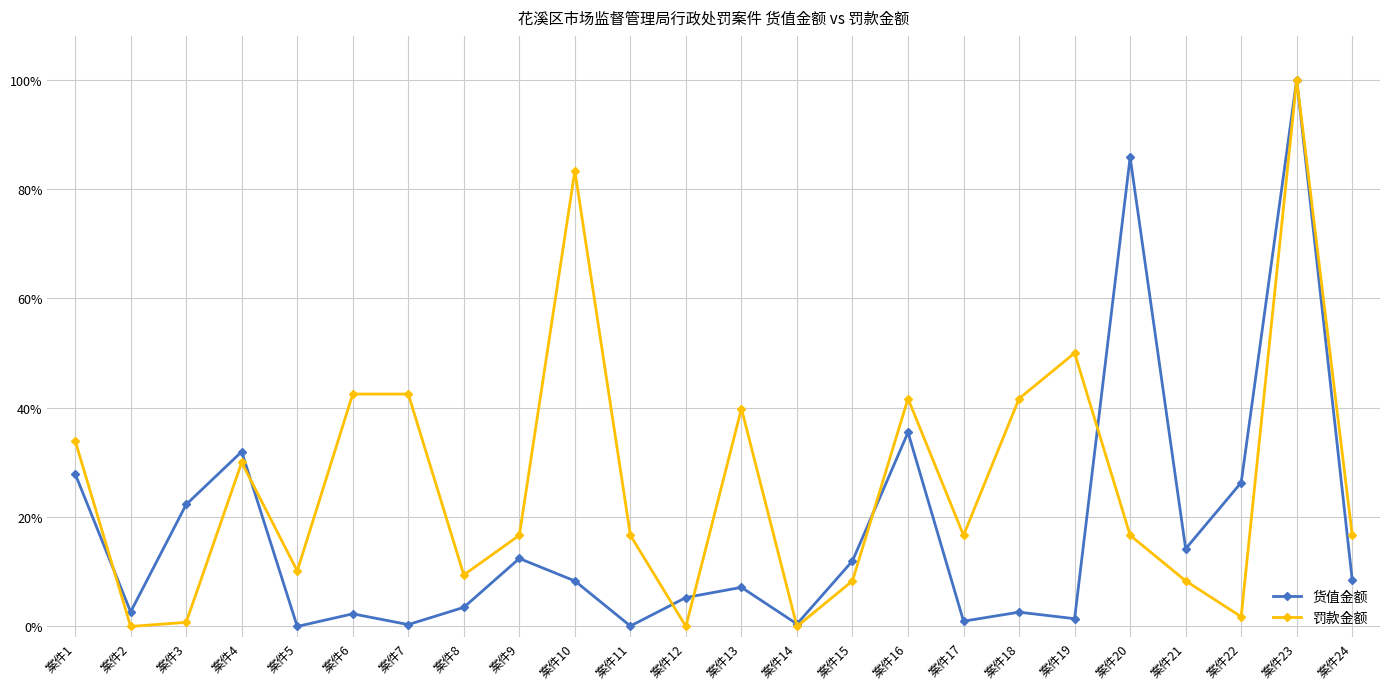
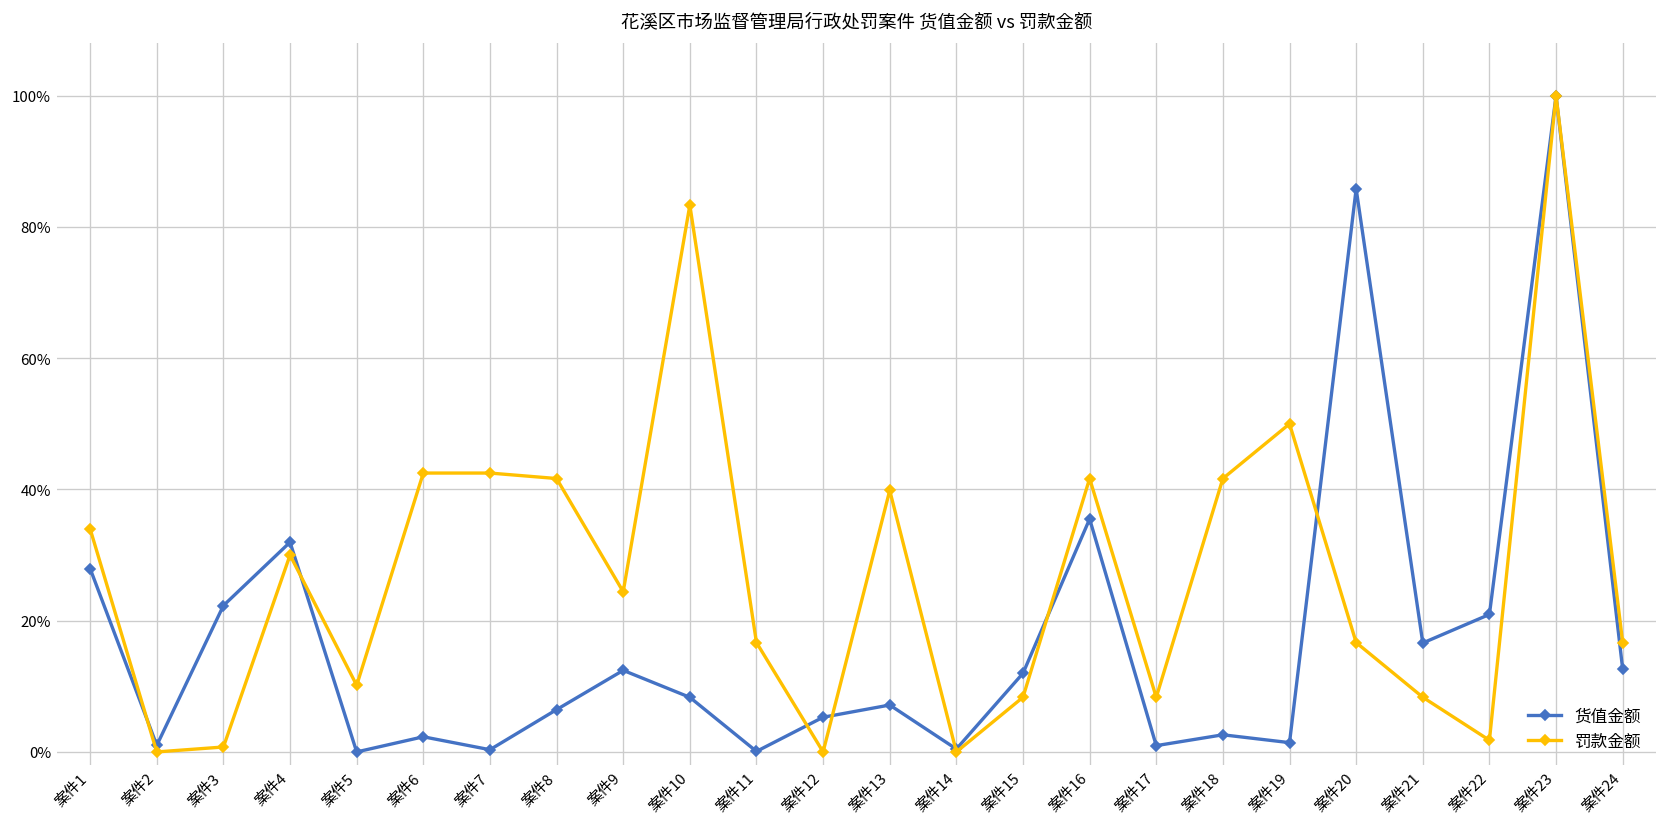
货值金额, 案件2: 3% -> 1%
货值金额, 案件8: 3% -> 6%
罚款金额, 案件8: 9% -> 42%
罚款金额, 案件9: 17% -> 24%
罚款金额, 案件17: 17% -> 8%
货值金额, 案件21: 14% -> 17%
货值金额, 案件22: 26% -> 21%
货值金额, 案件24: 8% -> 13%
